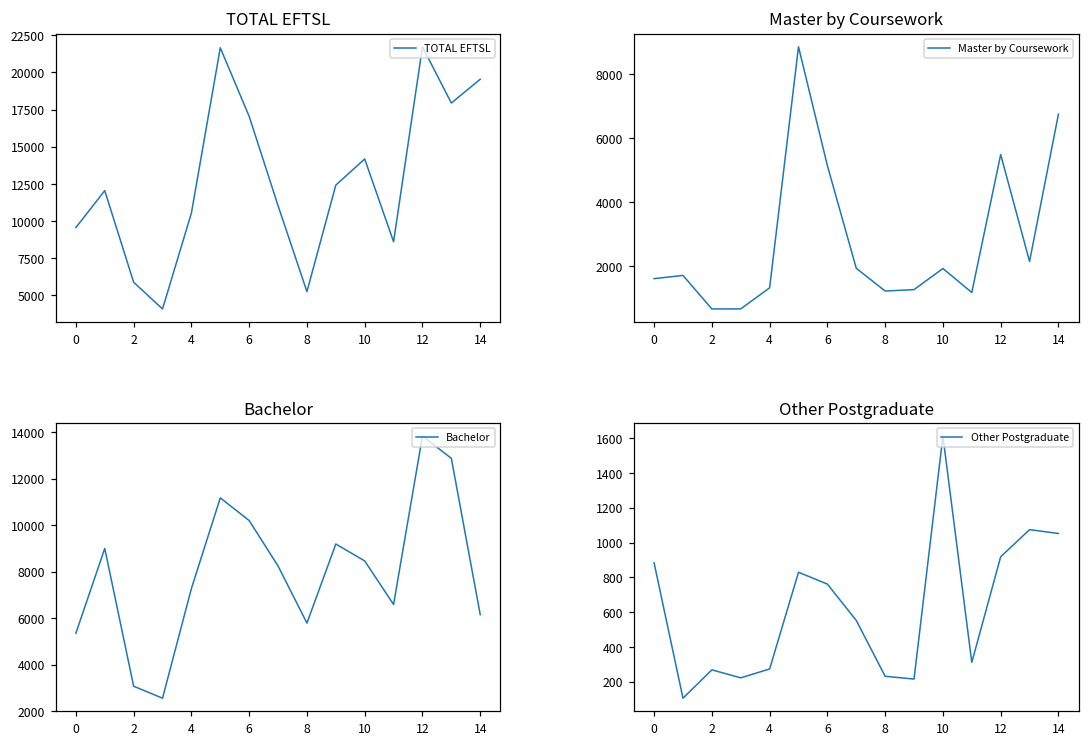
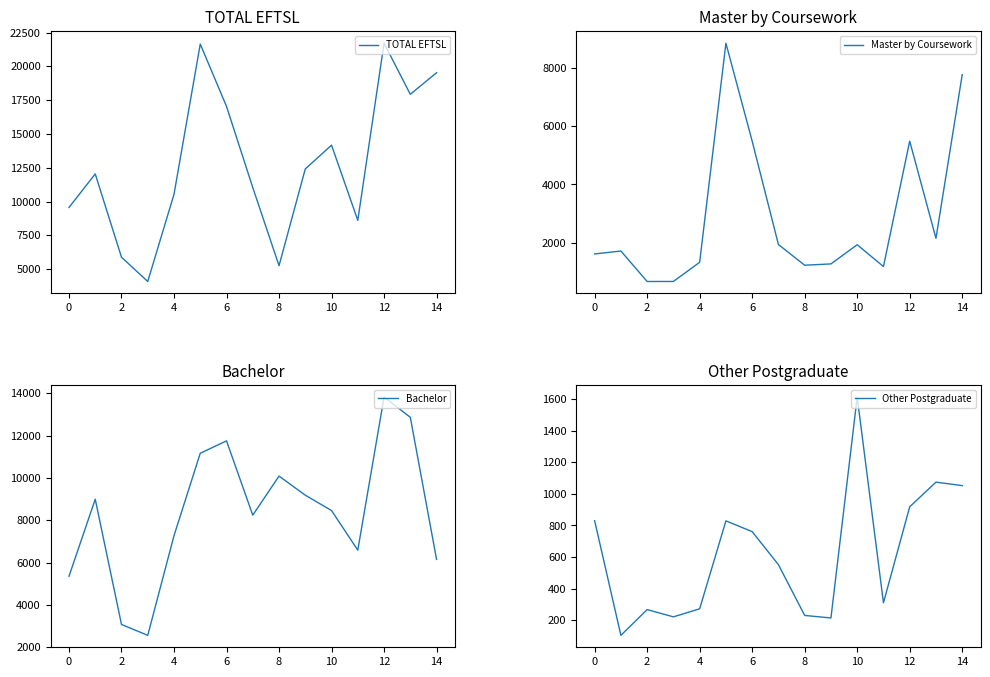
Master by Coursework, 6: 5100 -> 5500
Master by Coursework, 14: 6800 -> 7800
Bachelor, 6: 10200 -> 11800
Bachelor, 8: 5800 -> 10100
Other Postgraduate, 0: 880 -> 830
